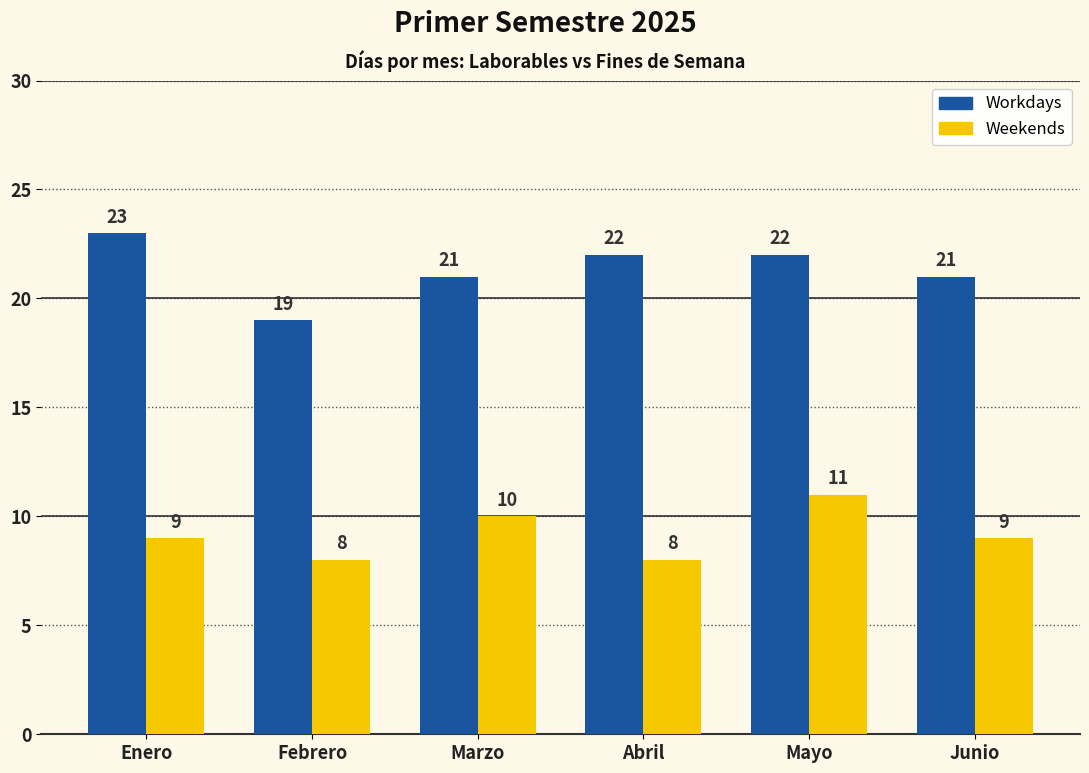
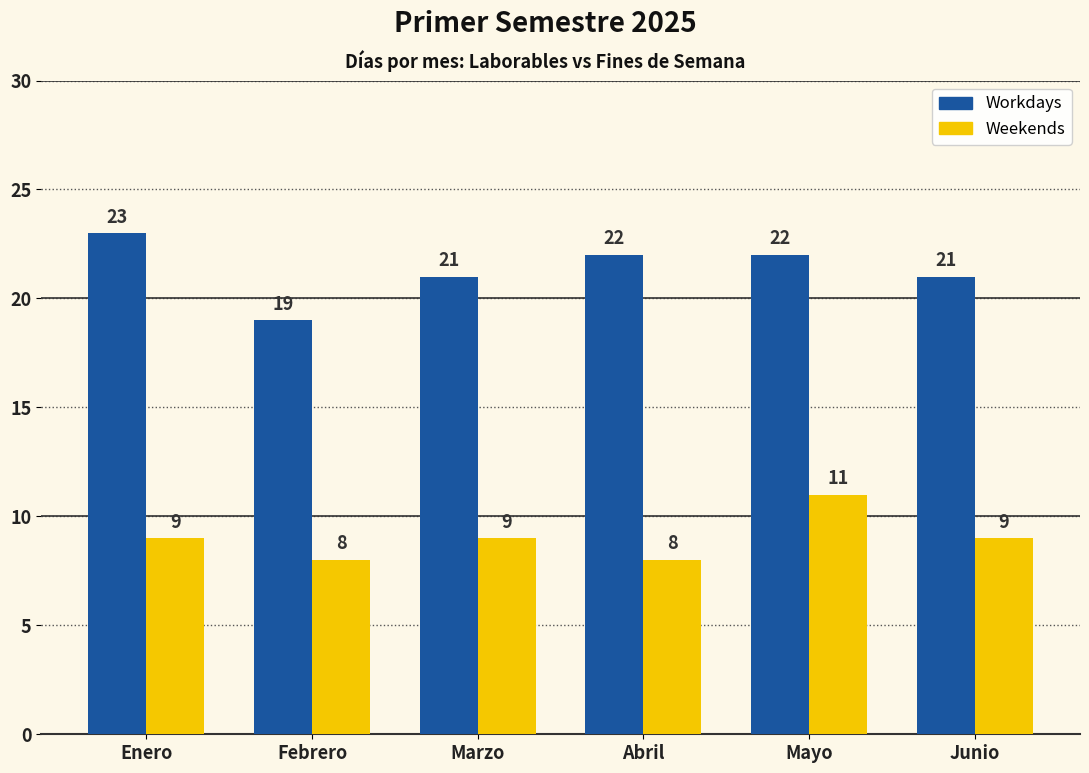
Weekends, Marzo: 10 -> 9
